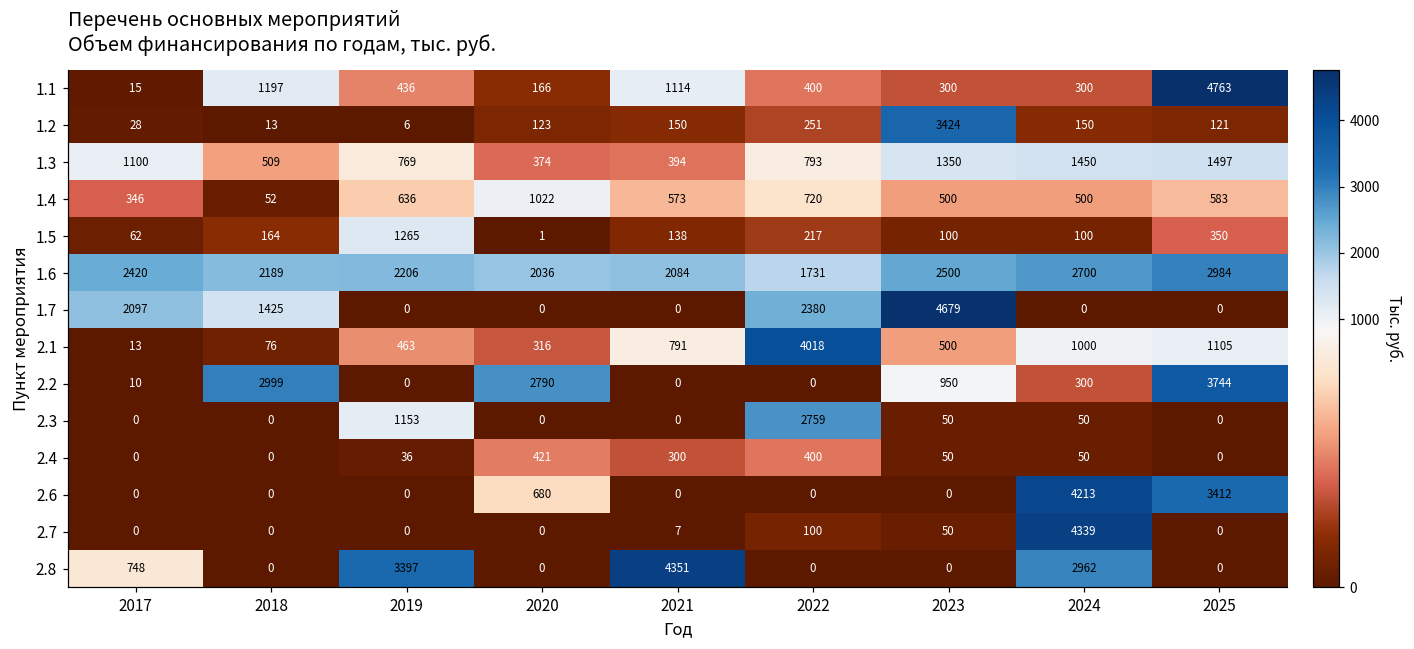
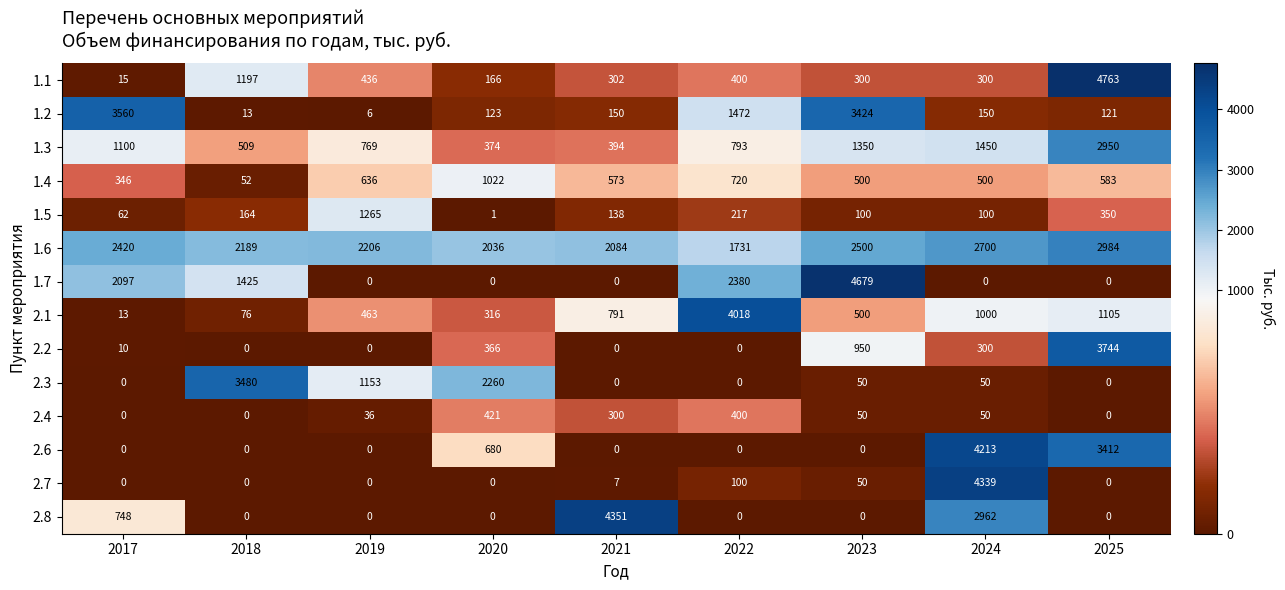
1.1, 2021: 1114 -> 302
1.2, 2017: 28 -> 3560
1.2, 2022: 251 -> 1472
1.3, 2025: 1497 -> 2950
2.2, 2018: 2999 -> 0
2.2, 2020: 2790 -> 366
2.3, 2018: 0 -> 3480
2.3, 2020: 0 -> 2260
2.3, 2022: 2759 -> 0
2.8, 2019: 3397 -> 0
